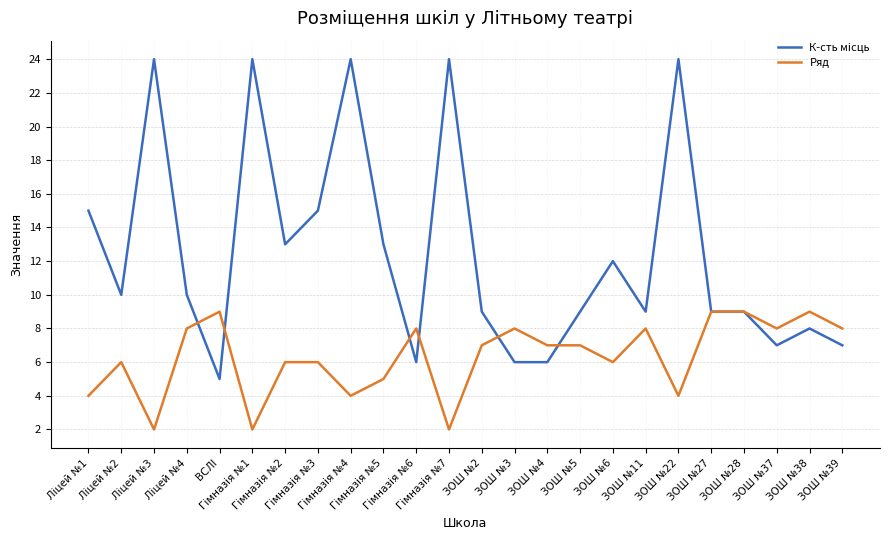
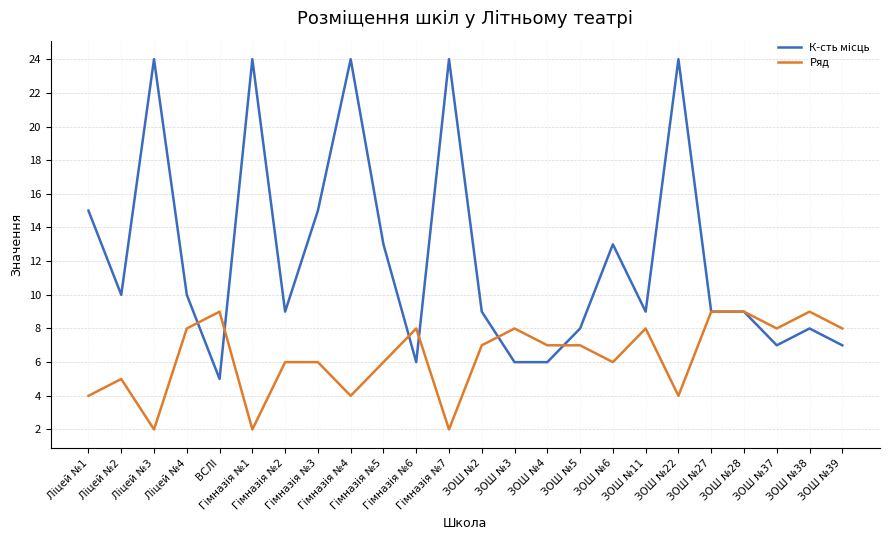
Ряд, Ліцей №2: 6 -> 5
К-сть місць, Гімназія №2: 13 -> 9
Ряд, Гімназія №5: 5 -> 6
К-сть місць, ЗОШ №5: 9 -> 8
К-сть місць, ЗОШ №6: 12 -> 13
